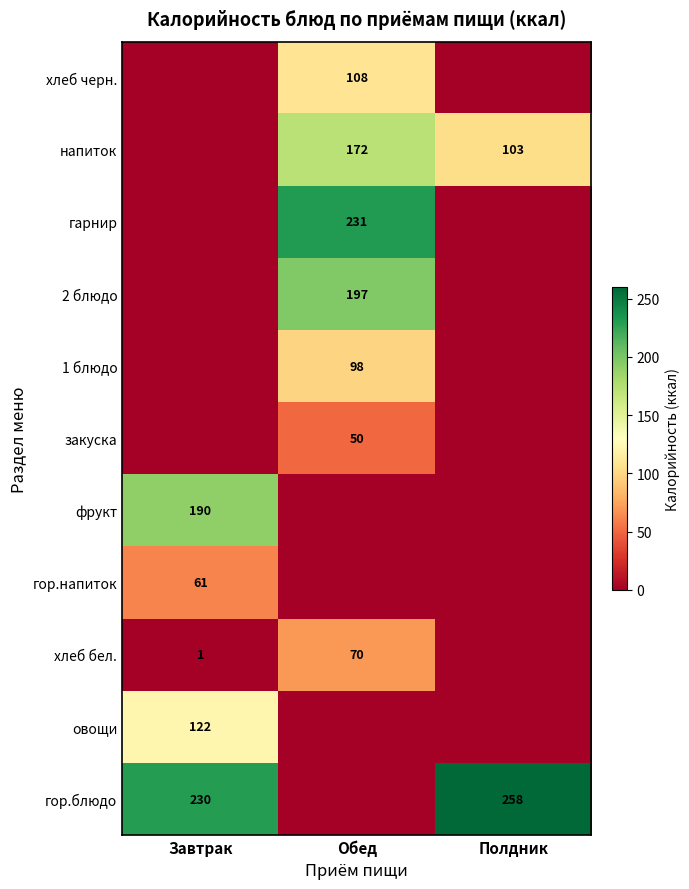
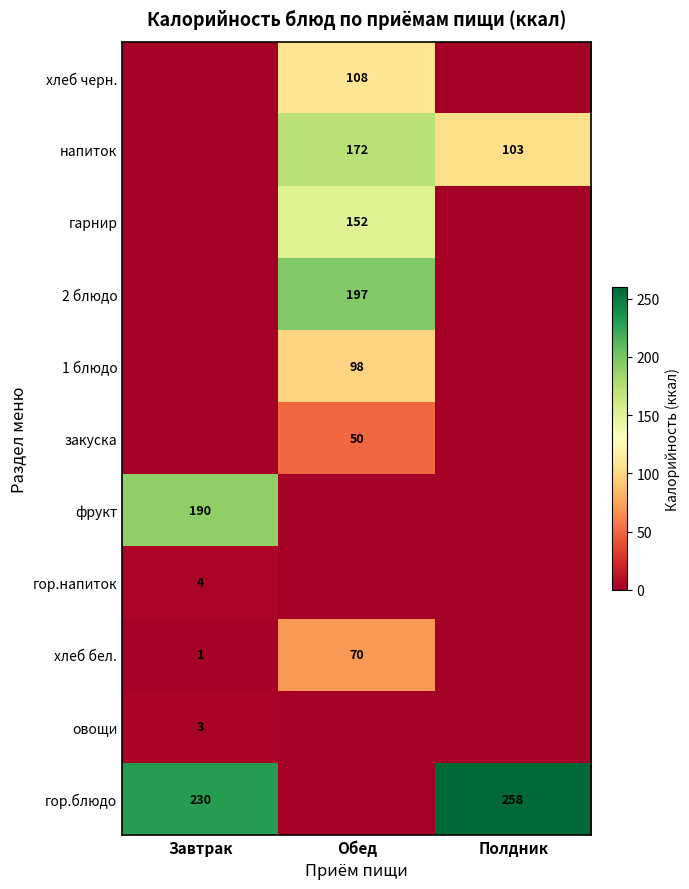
гарнир, Обед: 231 -> 152
гор.напиток, Завтрак: 61 -> 4
овощи, Завтрак: 122 -> 3
